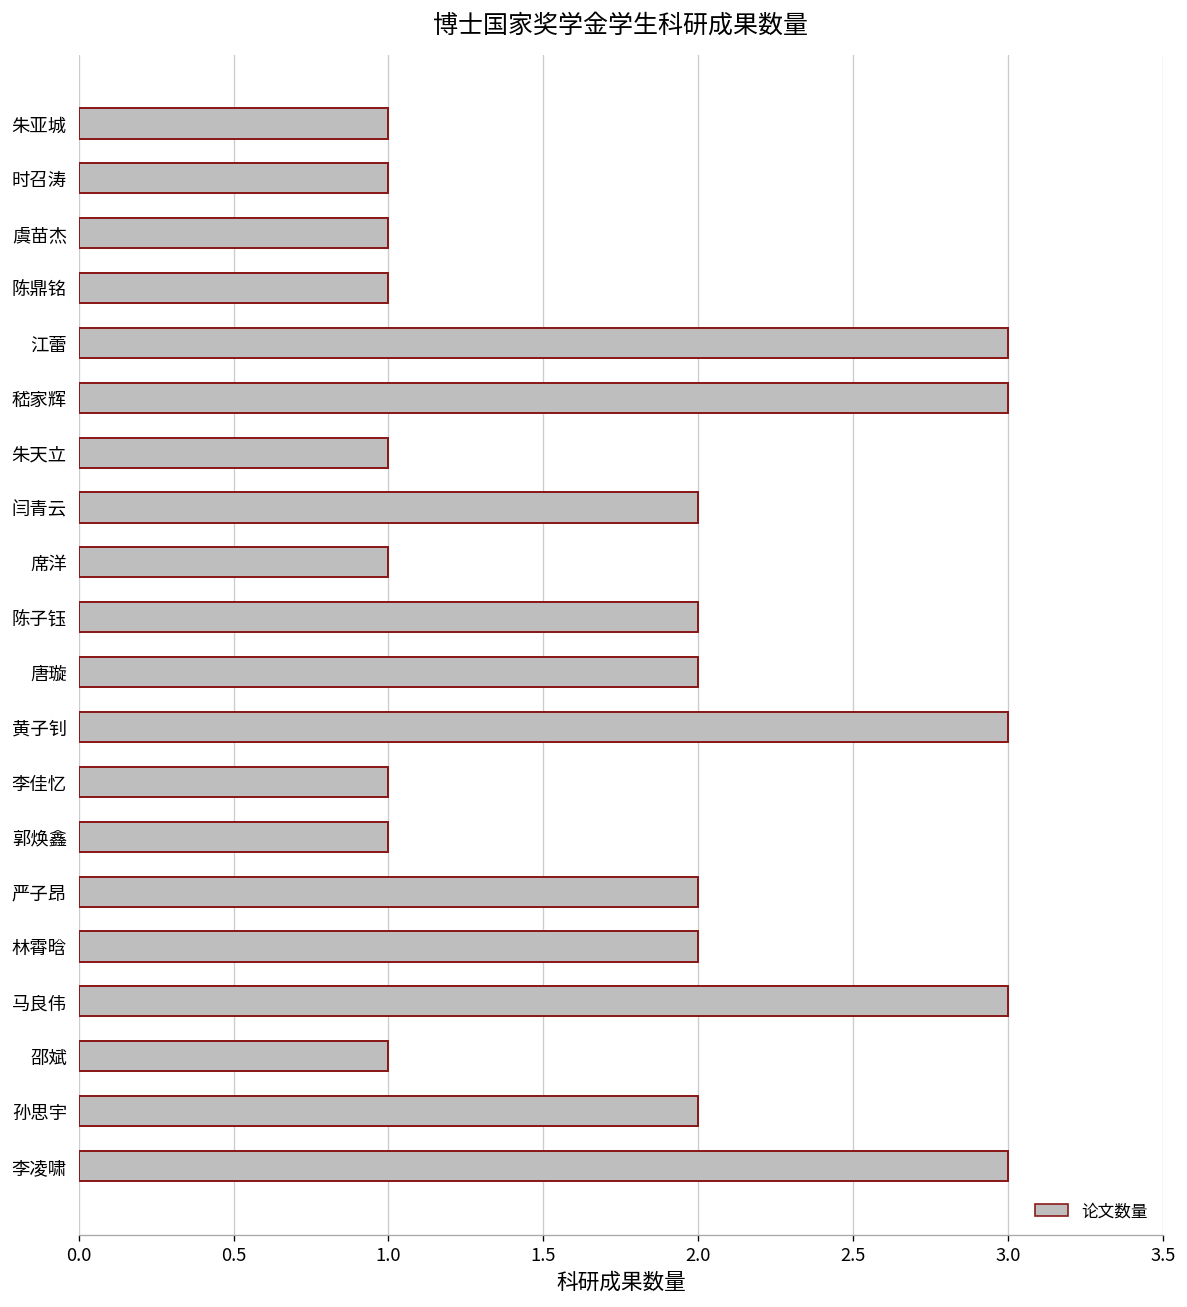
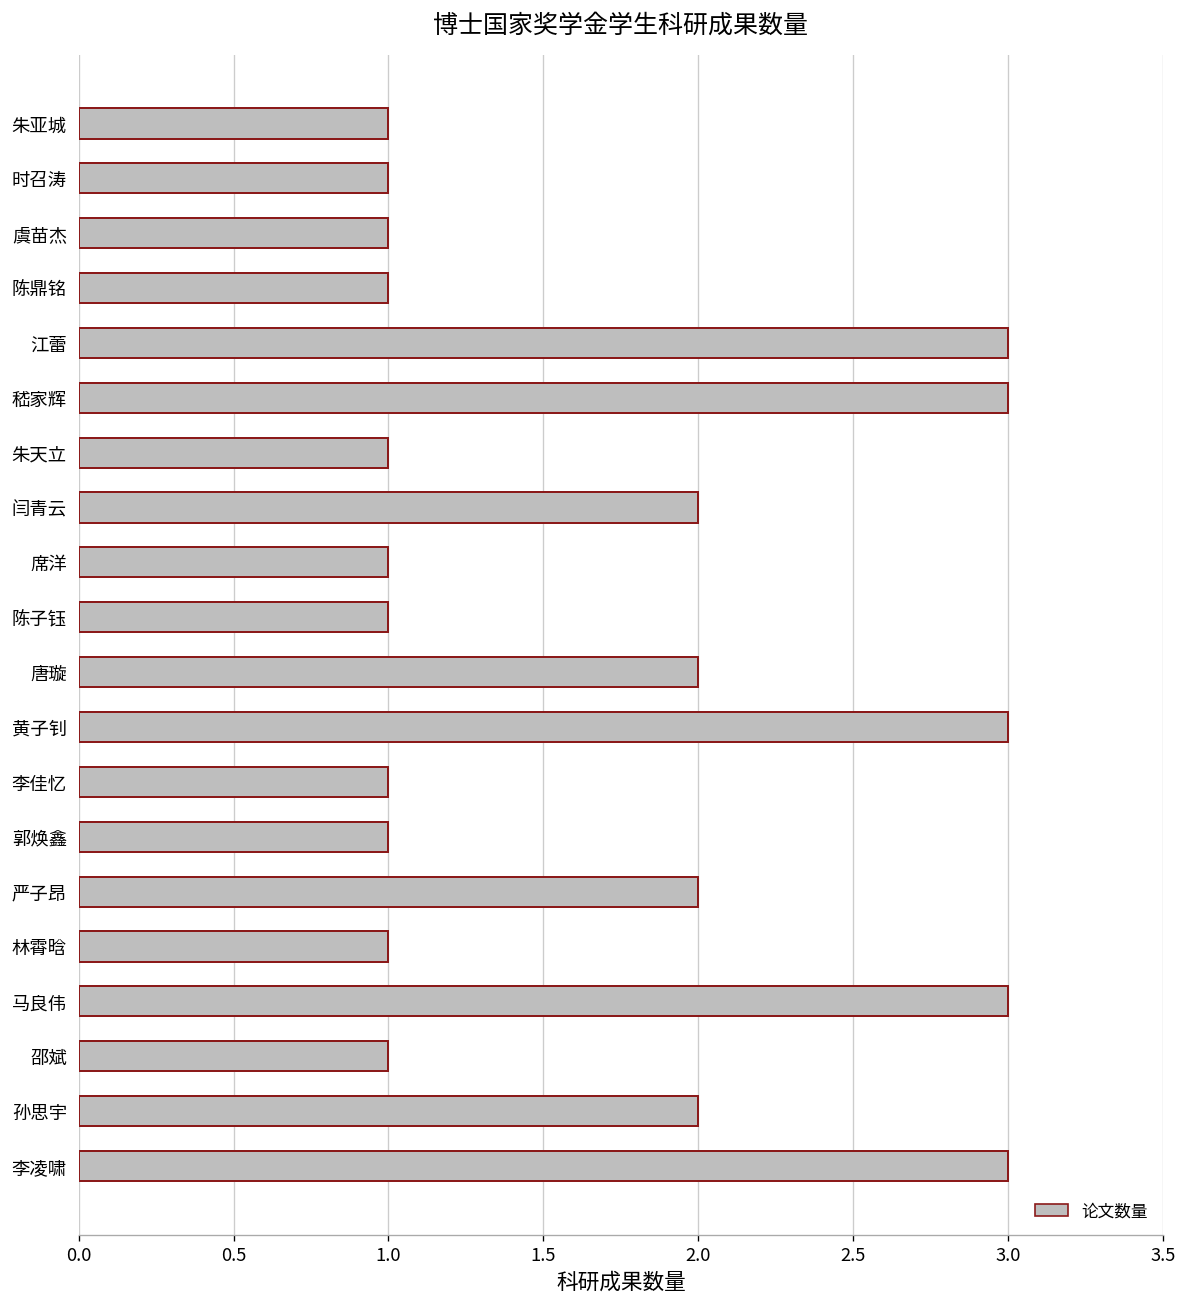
陈子钰: 2 -> 1
林霄晗: 2 -> 1
